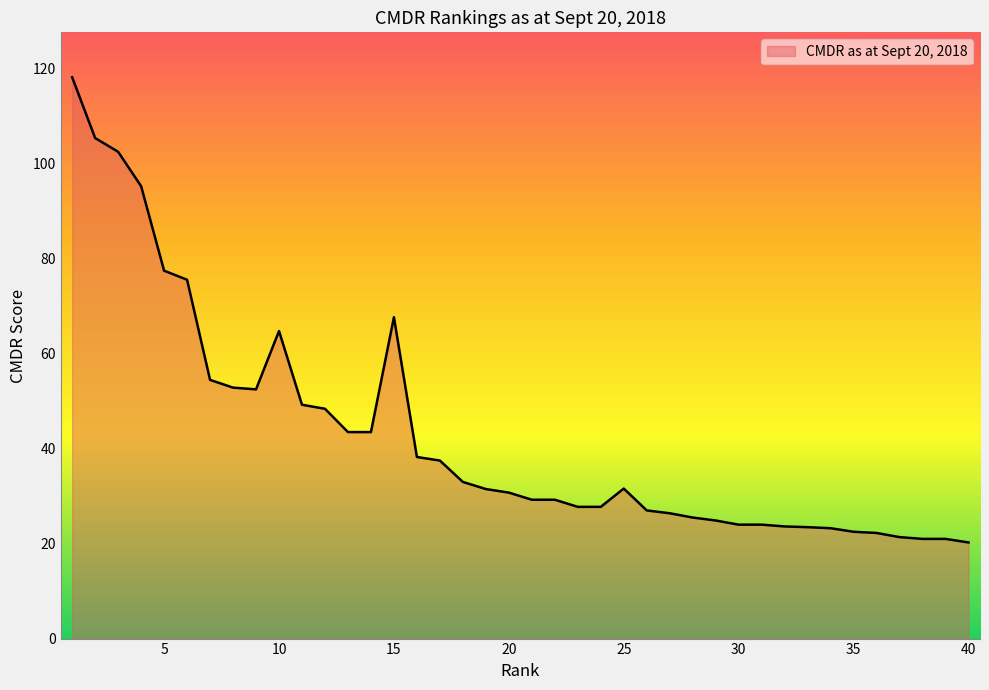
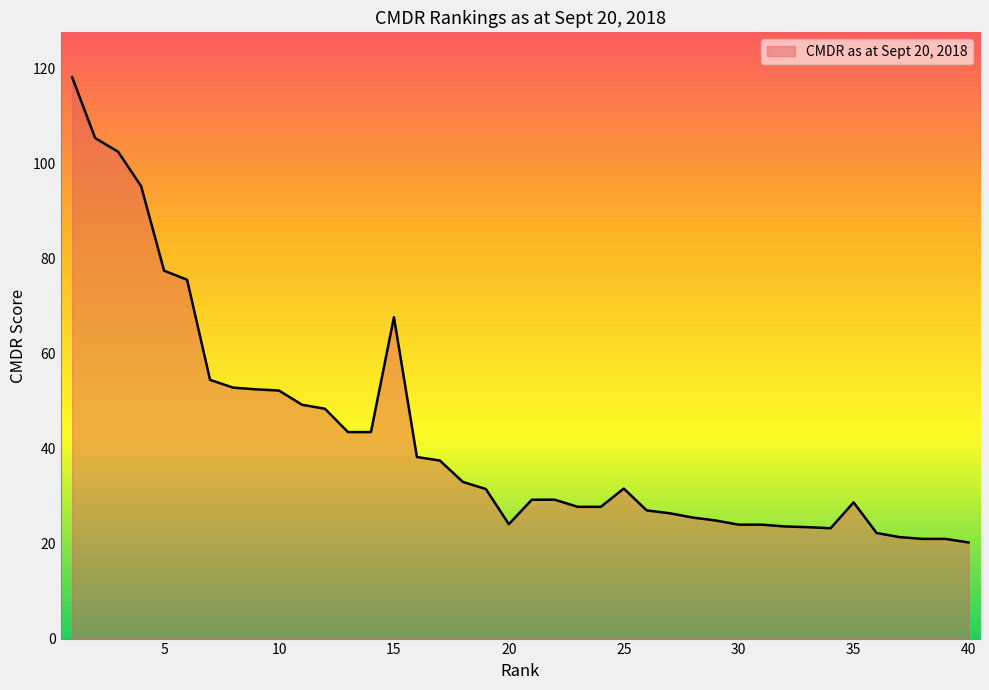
10: 65 -> 52
20: 31 -> 24
35: 23 -> 29
